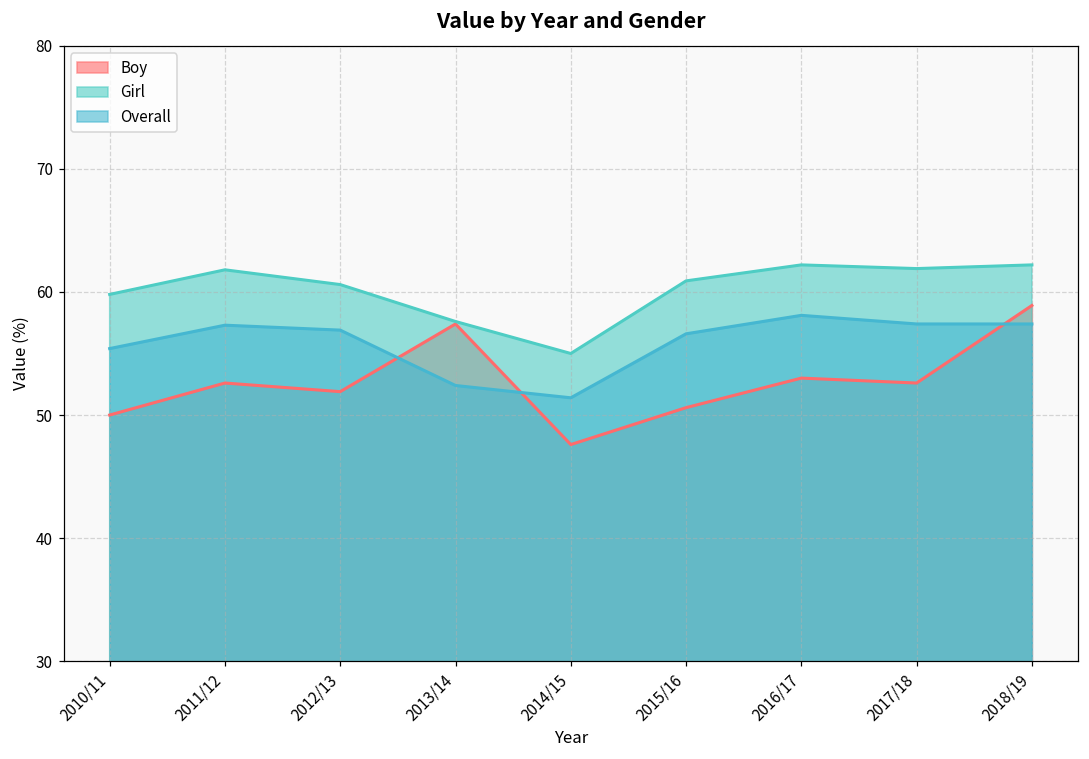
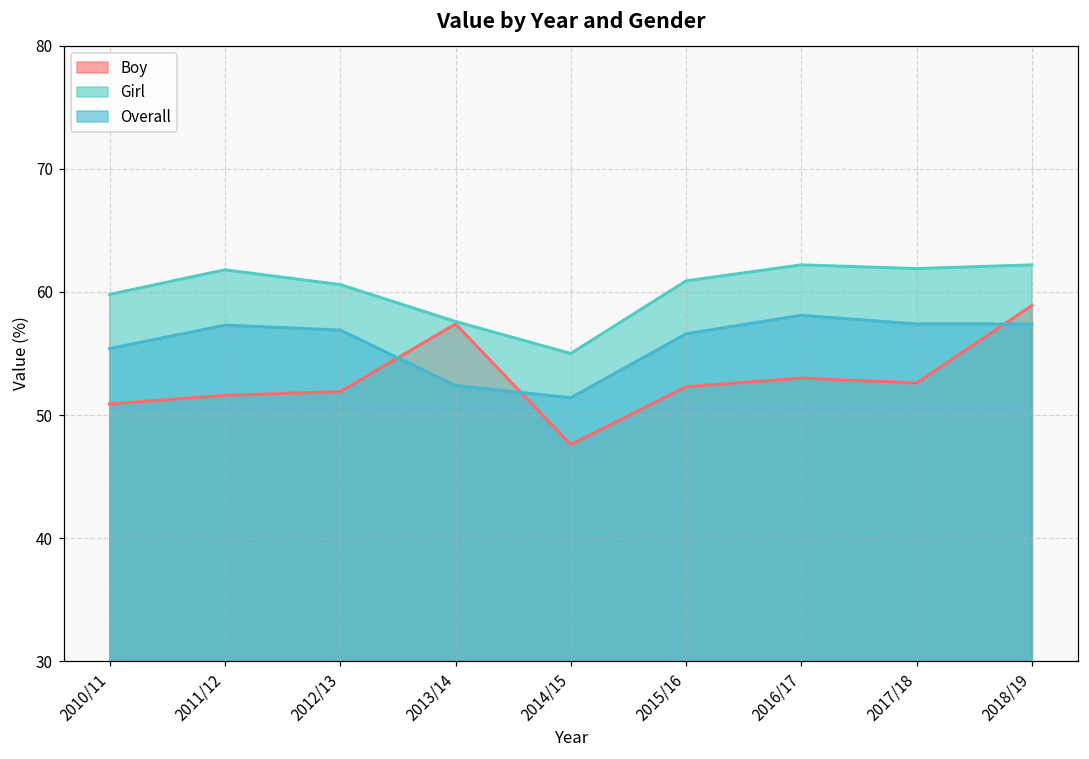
Boy, 2010/11: 50.0 -> 50.9
Boy, 2011/12: 52.6 -> 51.6
Boy, 2015/16: 50.6 -> 52.3
